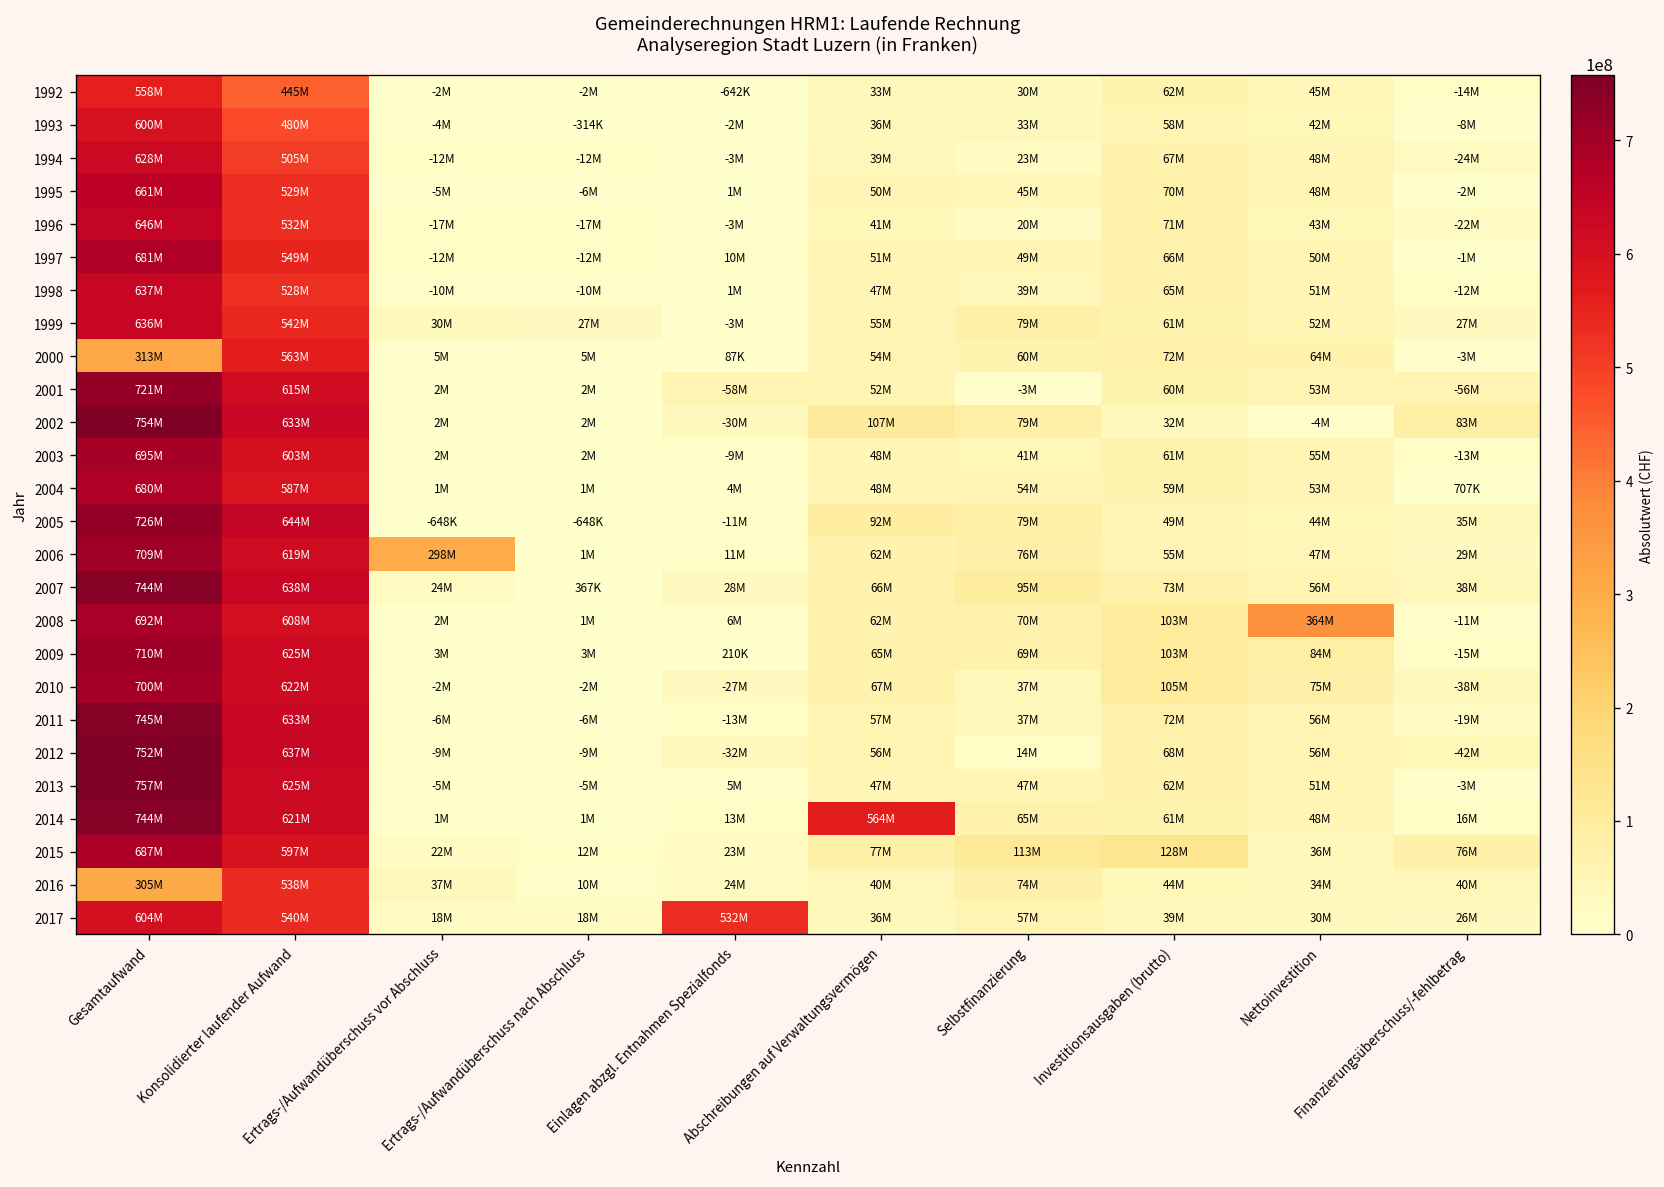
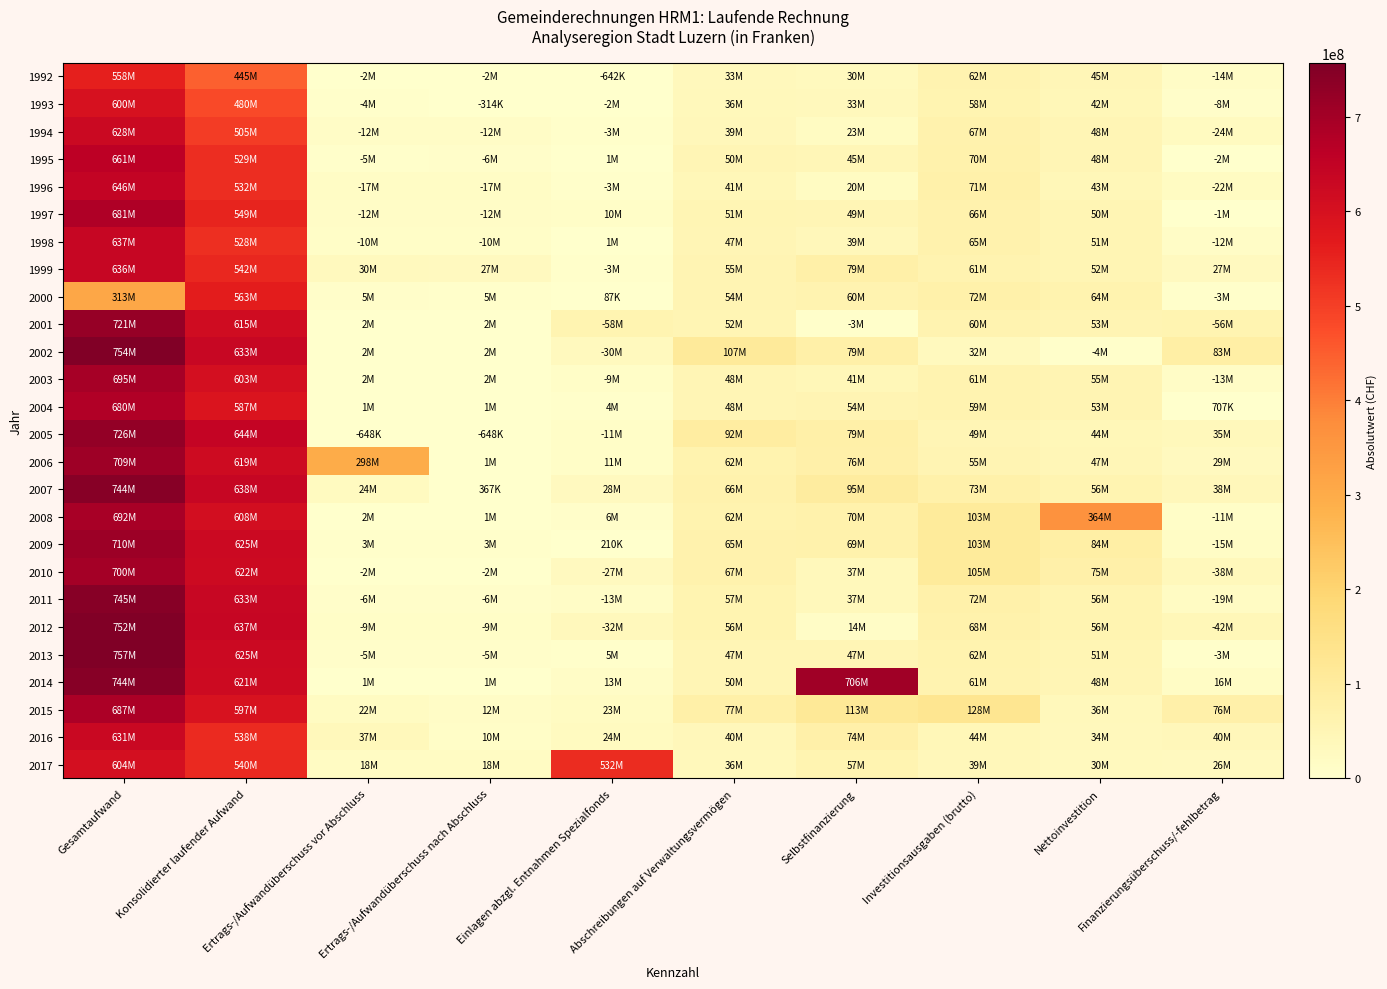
2014, Abschreibungen auf Verwaltungsvermögen: 564M -> 50M
2014, Selbstfinanzierung: 65M -> 706M
2016, Gesamtaufwand: 305M -> 631M
